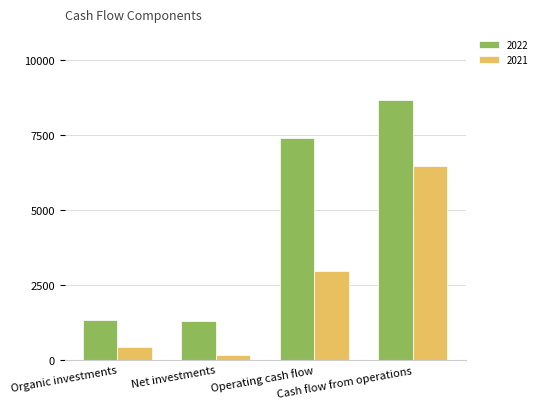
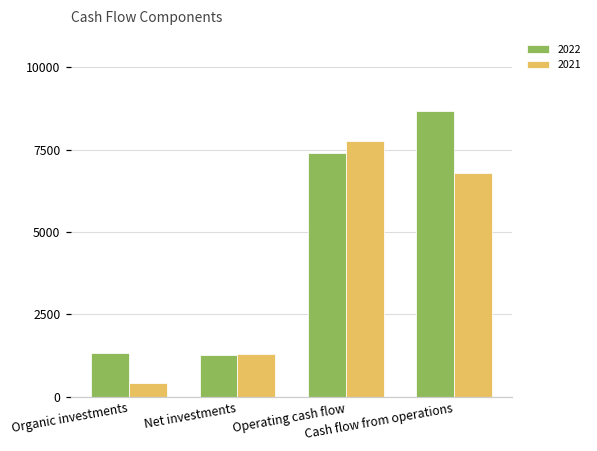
2021, Net investments: 200 -> 1300
2021, Operating cash flow: 2900 -> 7800
2021, Cash flow from operations: 6500 -> 6800
